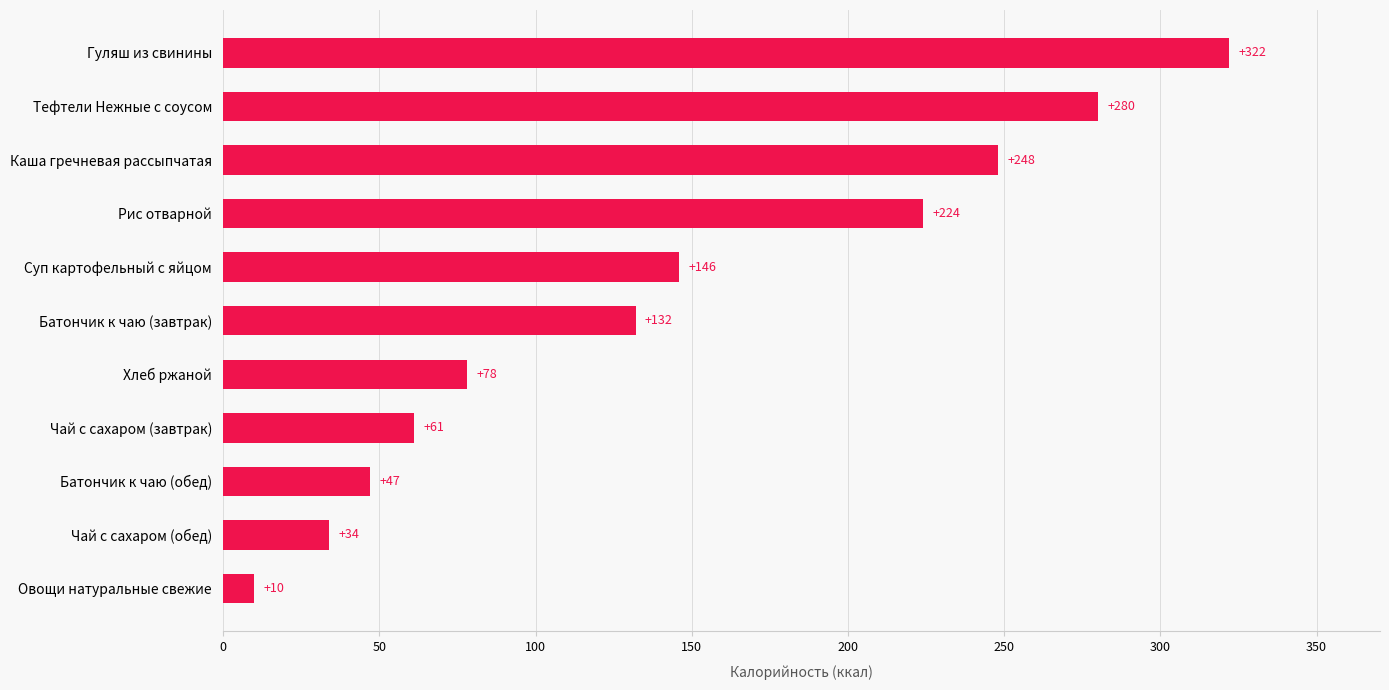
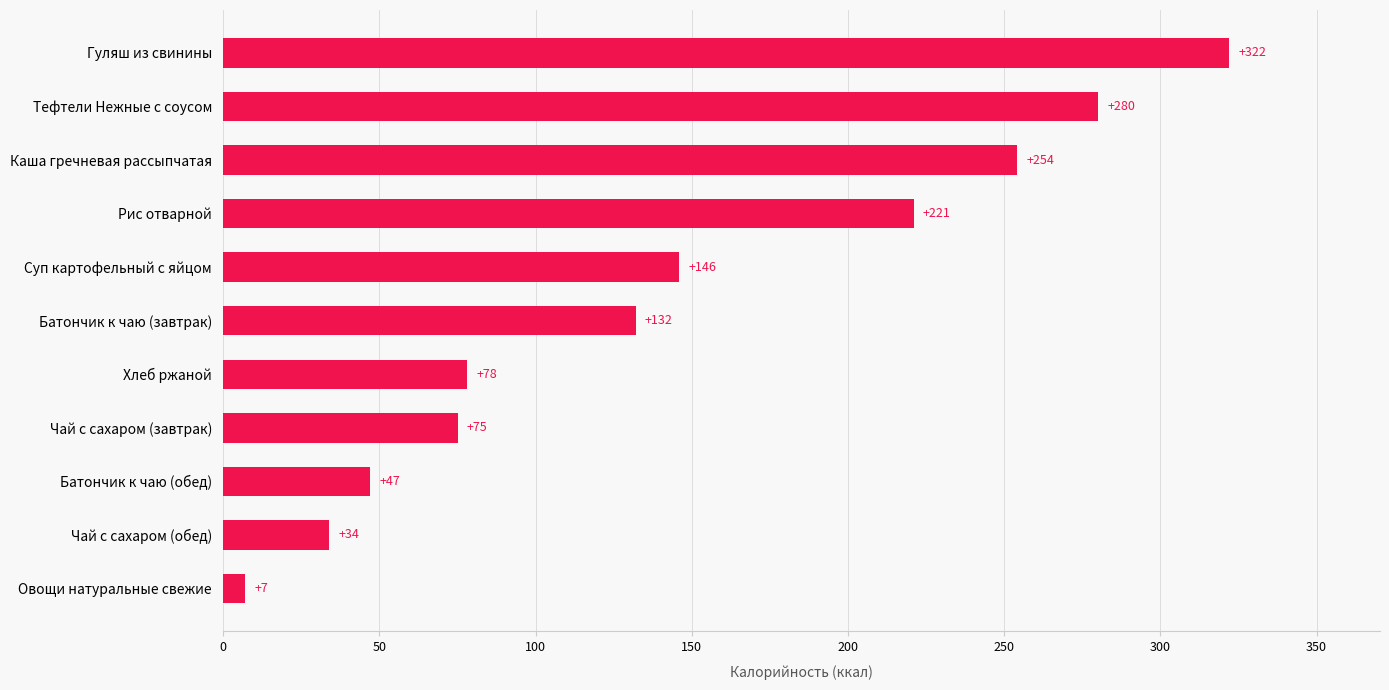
Каша гречневая рассыпчатая: +248 -> +254
Рис отварной: +224 -> +221
Чай с сахаром (завтрак): +61 -> +75
Овощи натуральные свежие: +10 -> +7
